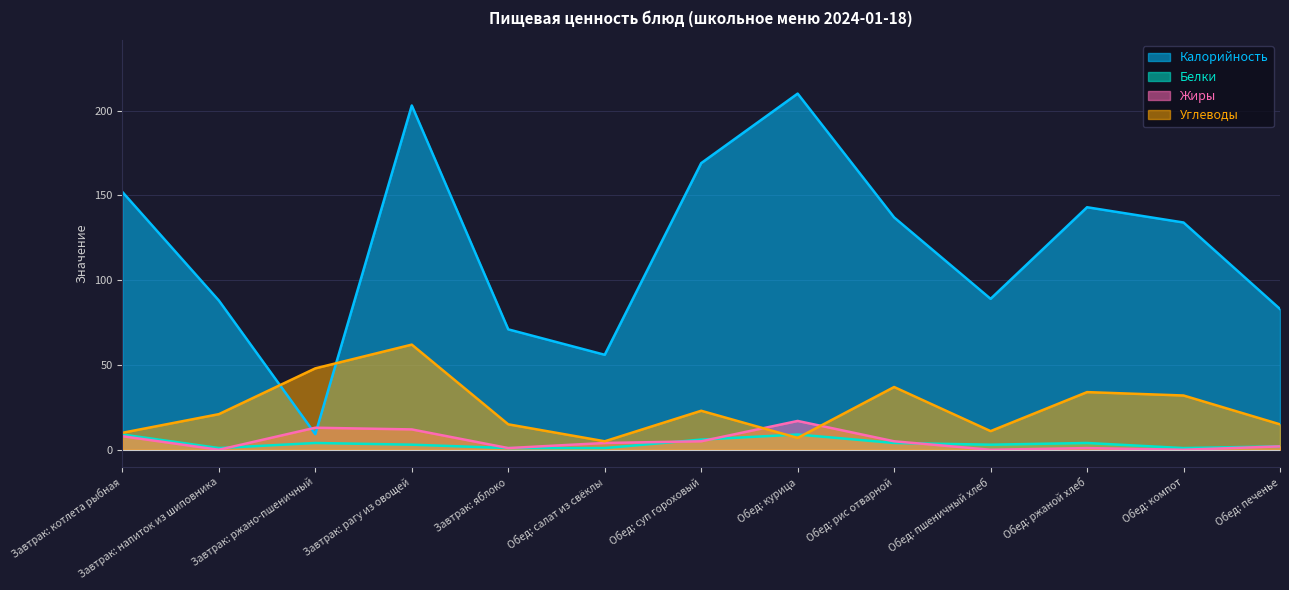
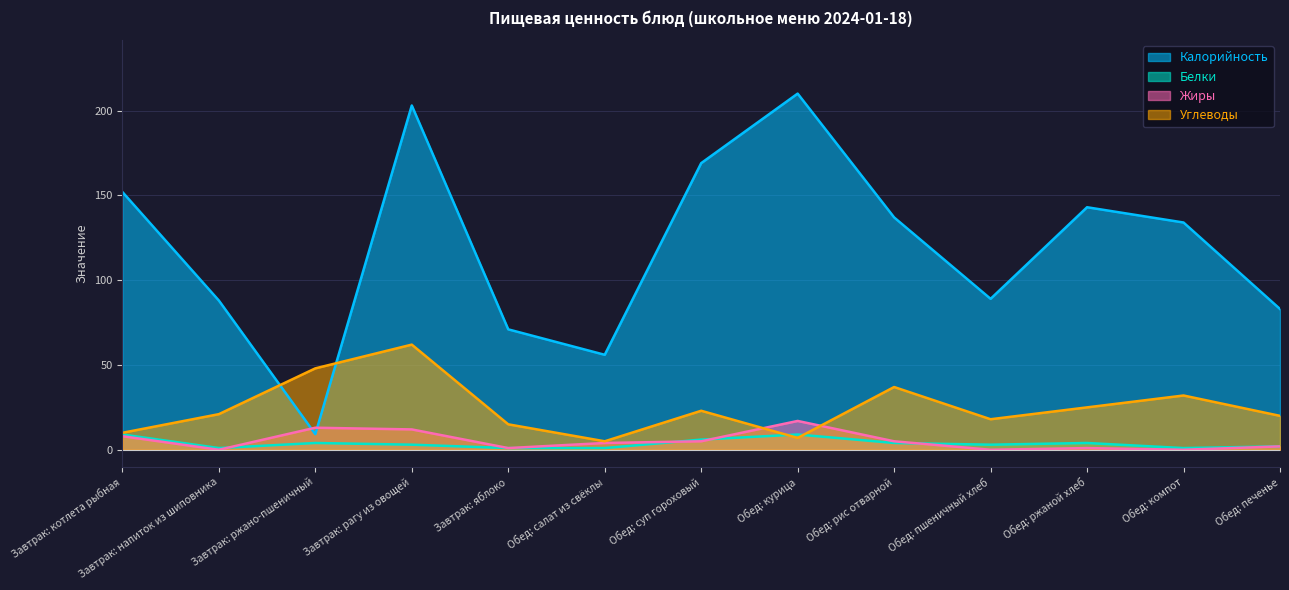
Углеводы, Обед: пшеничный хлеб: 11 -> 18
Углеводы, Обед: ржаной хлеб: 34 -> 25
Углеводы, Обед: печенье: 15 -> 20
